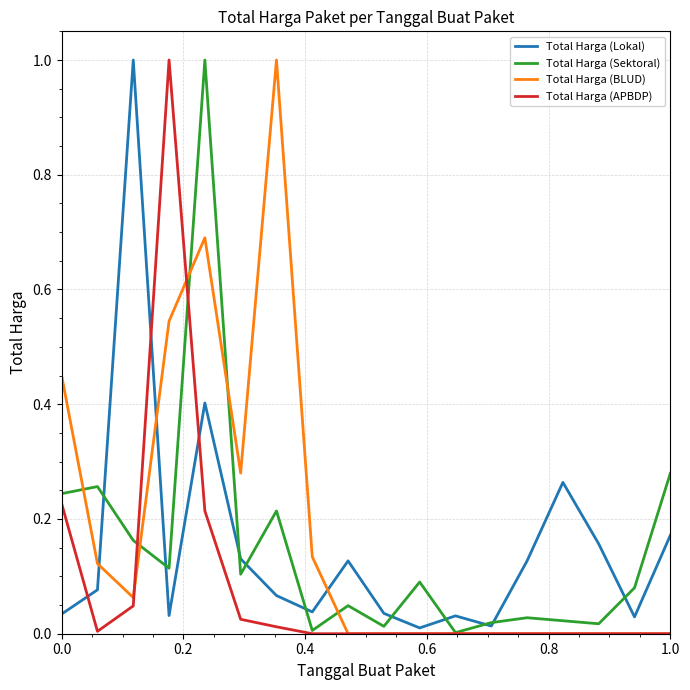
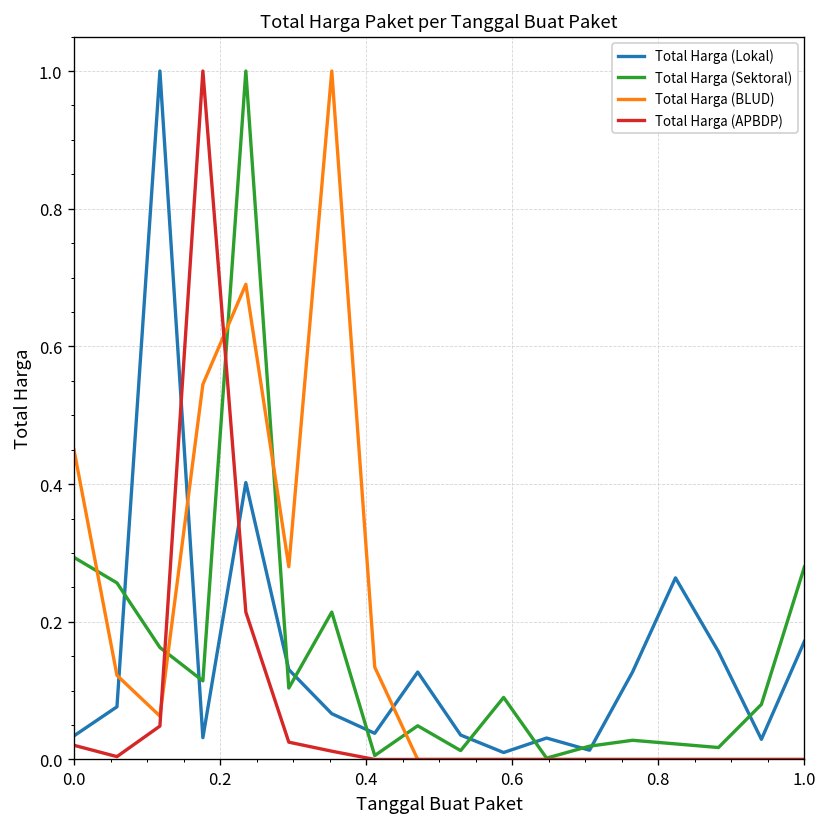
Total Harga (Sektoral), 0.0: 0.24 -> 0.29
Total Harga (APBDP), 0.0: 0.23 -> 0.02
